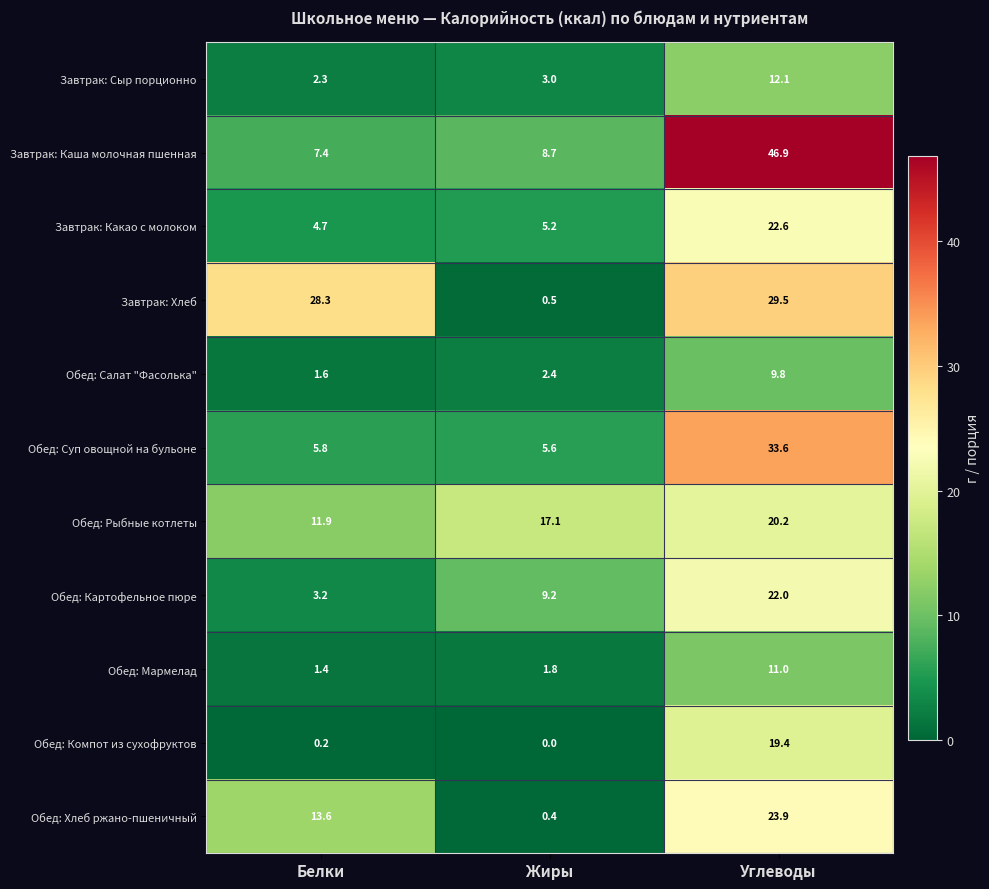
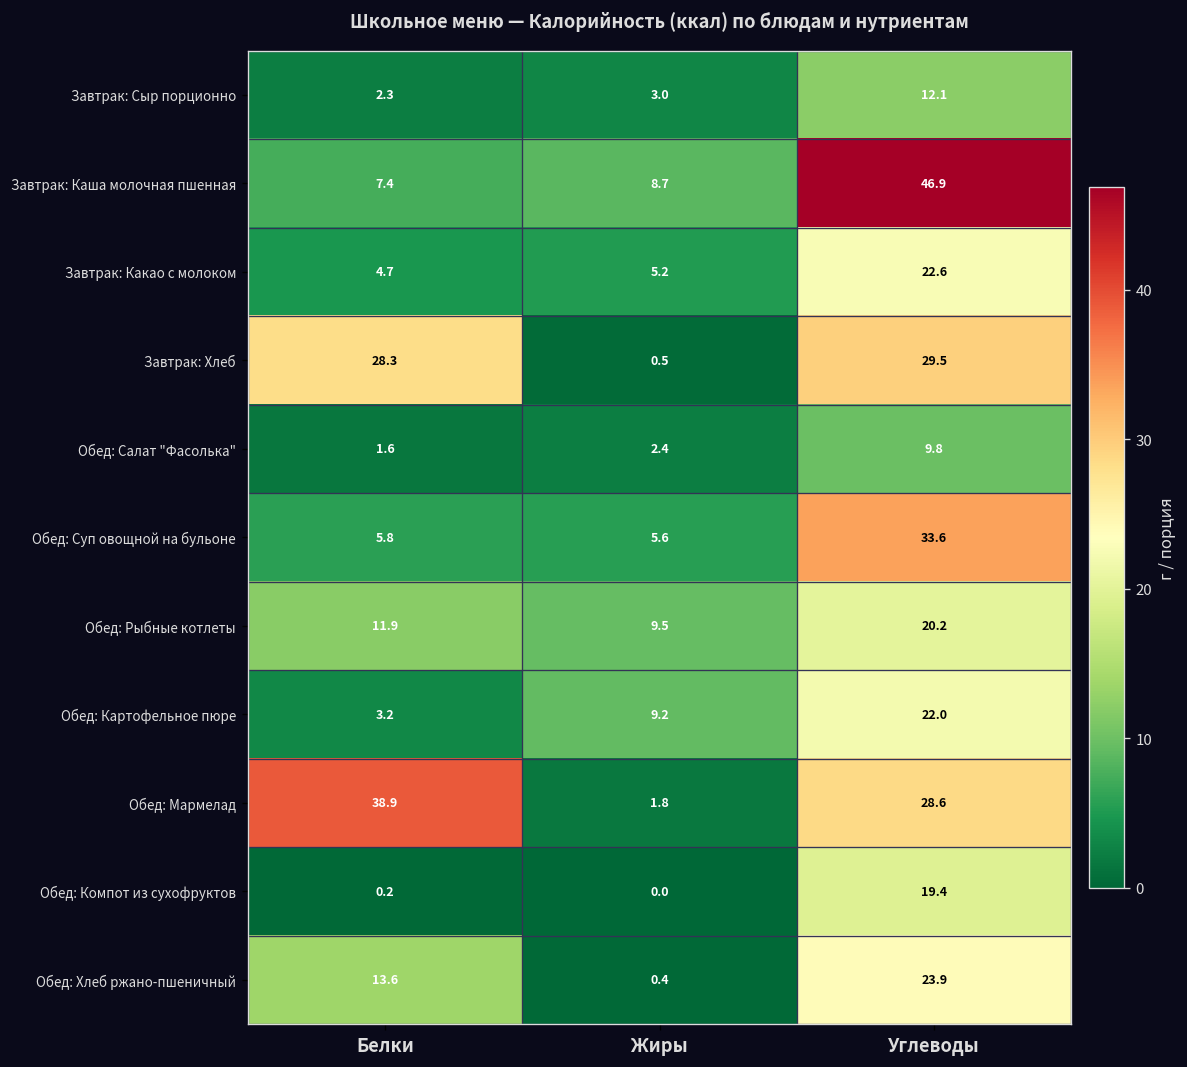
Обед: Рыбные котлеты, Жиры: 17.1 -> 9.5
Обед: Мармелад, Белки: 1.4 -> 38.9
Обед: Мармелад, Углеводы: 11.0 -> 28.6
